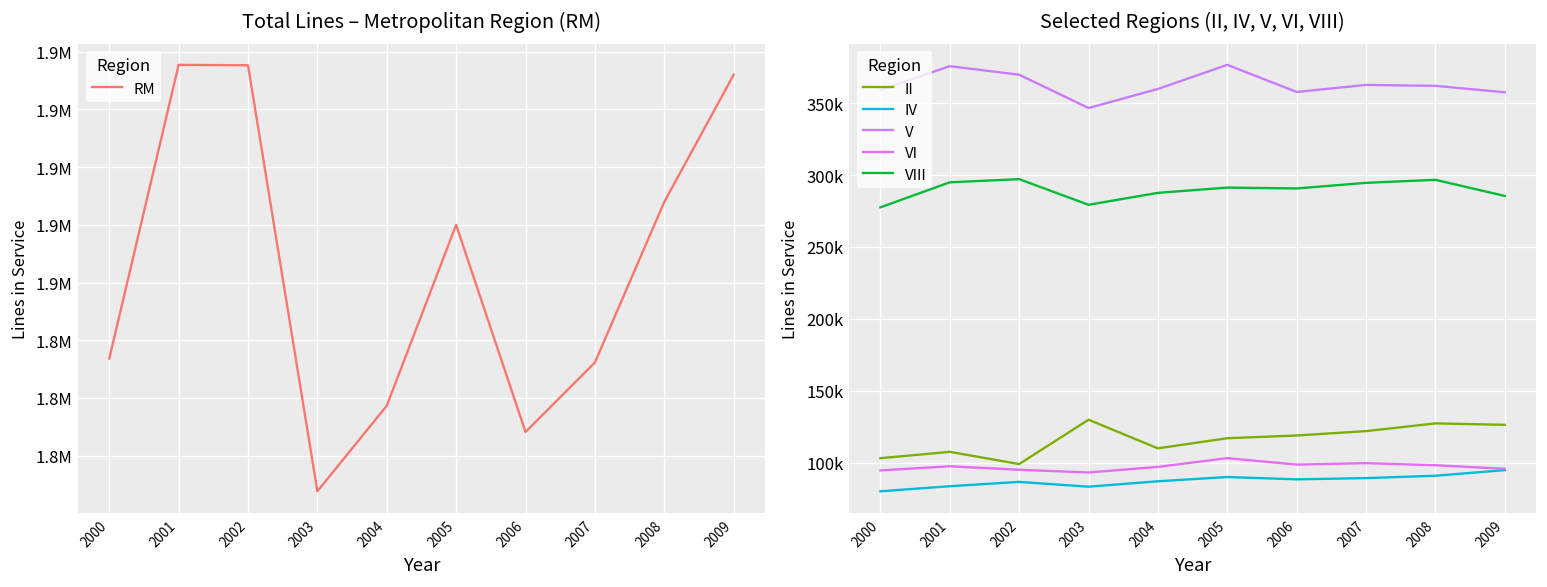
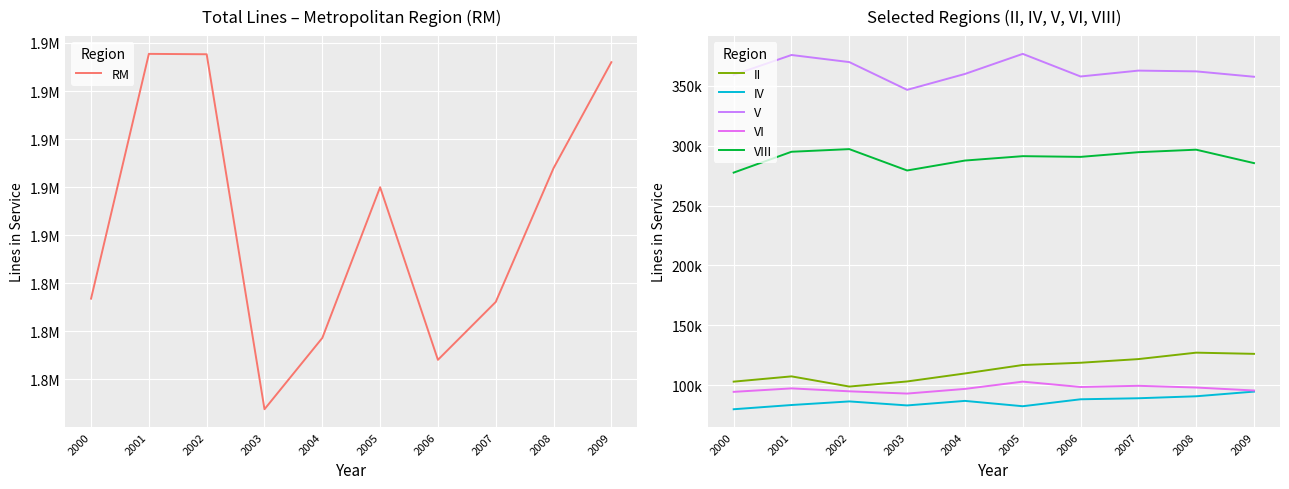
Selected Regions (II, IV, V, VI, VIII), II, 2003: 130000 -> 103000
Selected Regions (II, IV, V, VI, VIII), IV, 2005: 90000 -> 83000
